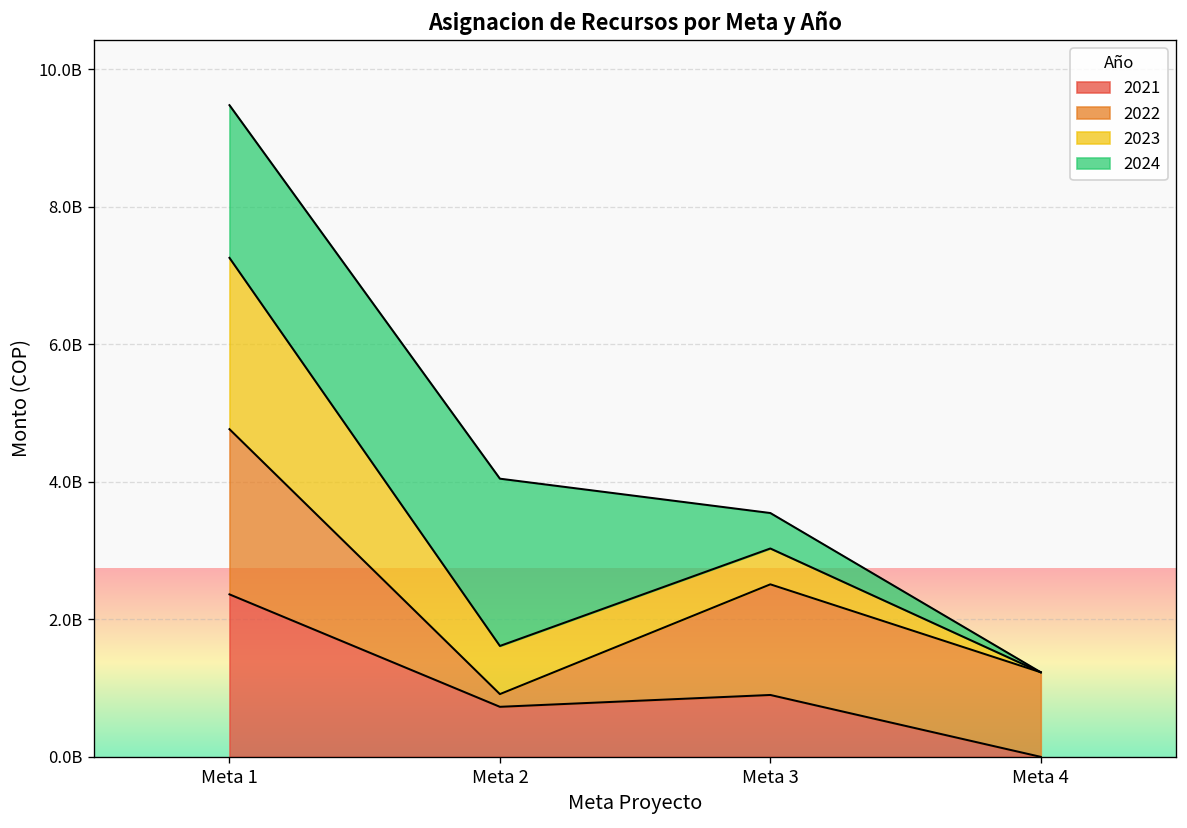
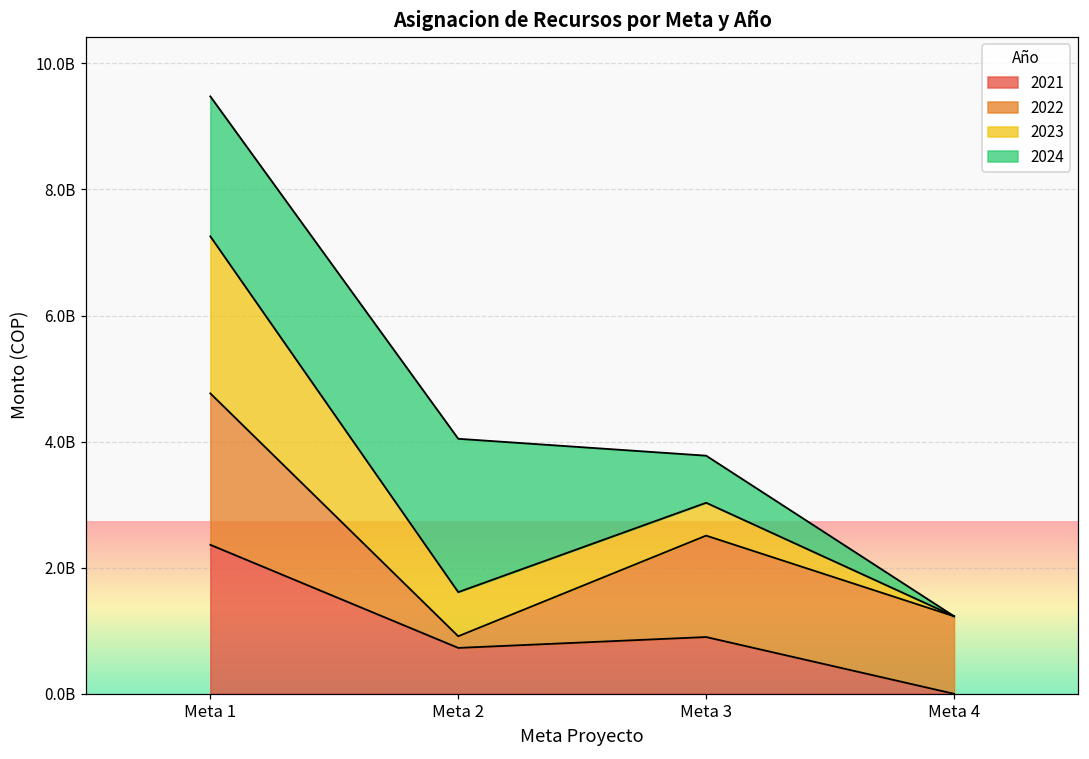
2024, Meta 3: 500000000 -> 700000000
